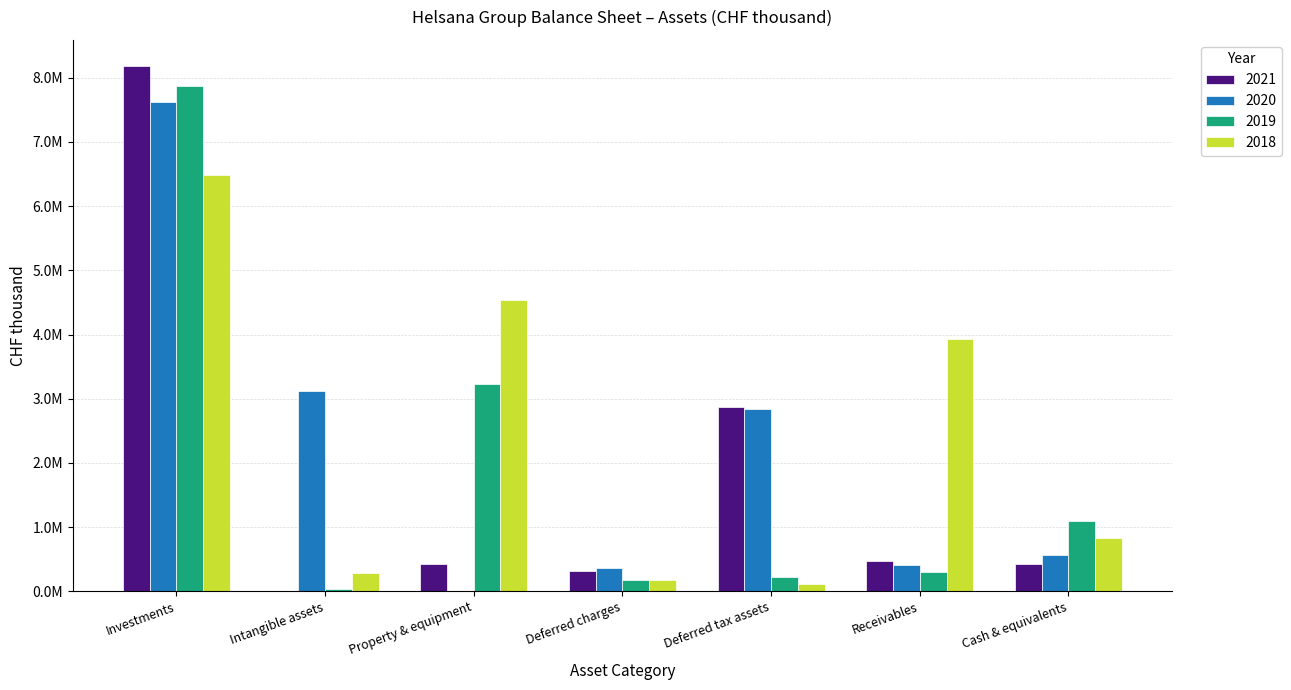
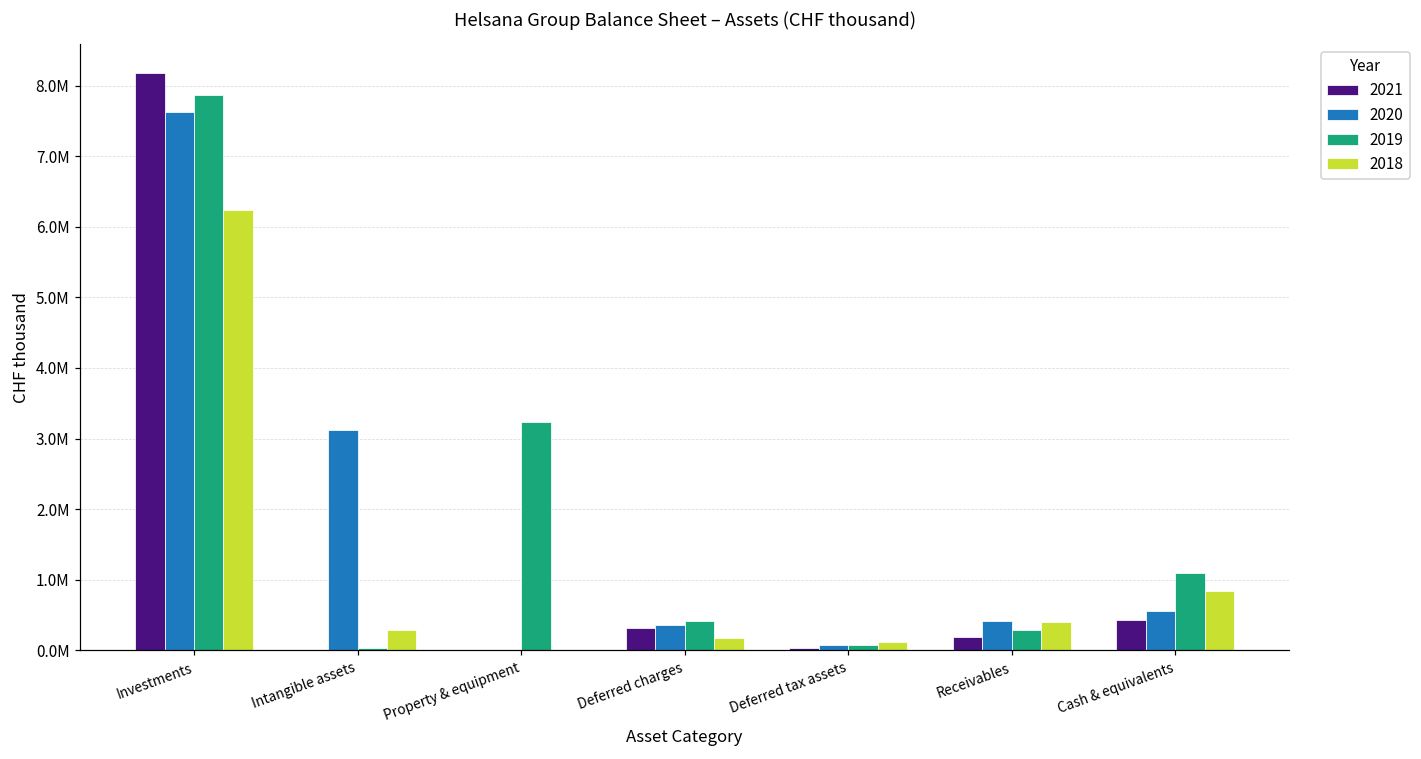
2018, Investments: 6500000 -> 6200000
2021, Property & equipment: 400000 -> 0
2018, Property & equipment: 4500000 -> 0
2019, Deferred charges: 200000 -> 400000
2021, Deferred tax assets: 2900000 -> 0
2020, Deferred tax assets: 2800000 -> 100000
2019, Deferred tax assets: 200000 -> 100000
2021, Receivables: 500000 -> 200000
2018, Receivables: 3900000 -> 400000
